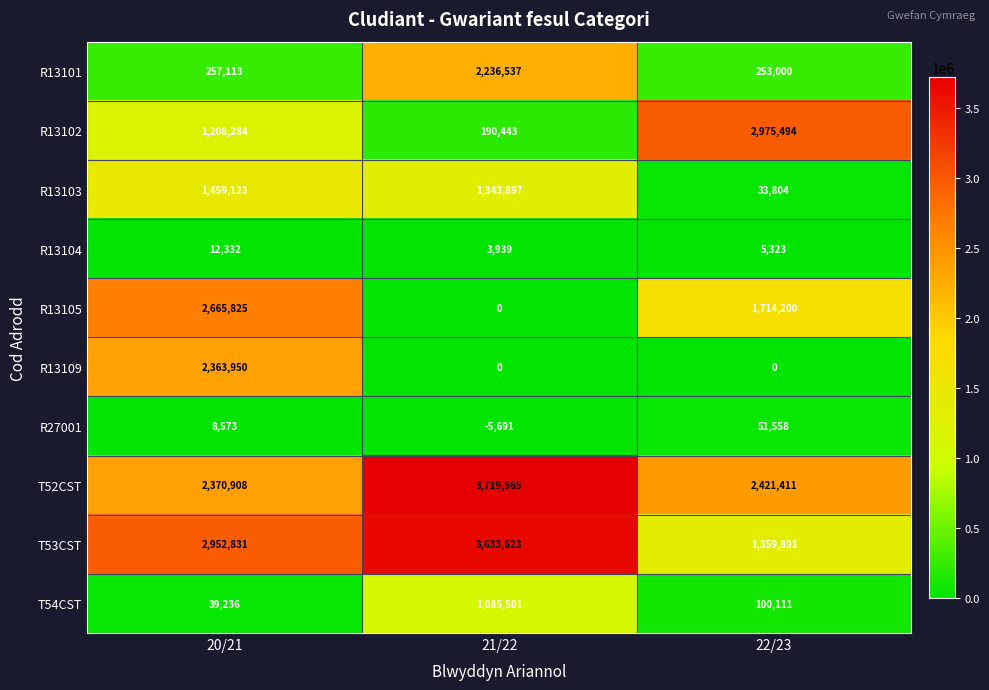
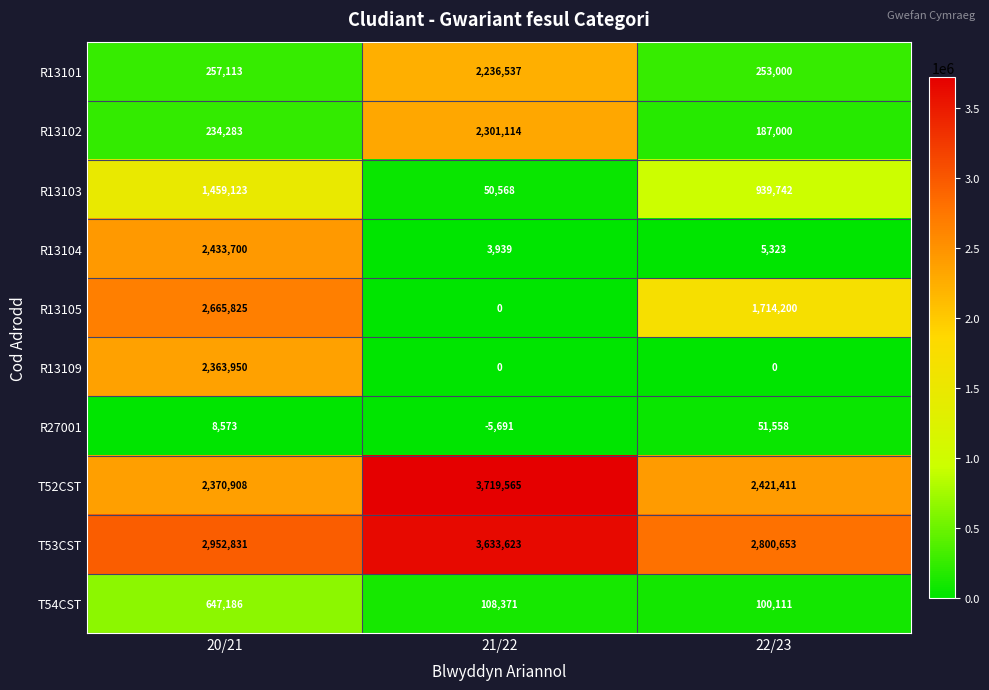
R13102, 20/21: 1,208,284 -> 234,283
R13102, 21/22: 190,443 -> 2,301,114
R13102, 22/23: 2,975,494 -> 187,000
R13103, 21/22: 1,343,897 -> 50,568
R13103, 22/23: 33,804 -> 939,742
R13104, 20/21: 12,332 -> 2,433,700
T53CST, 22/23: 1,359,891 -> 2,800,653
T54CST, 20/21: 39,236 -> 647,186
T54CST, 21/22: 1,085,501 -> 108,371
